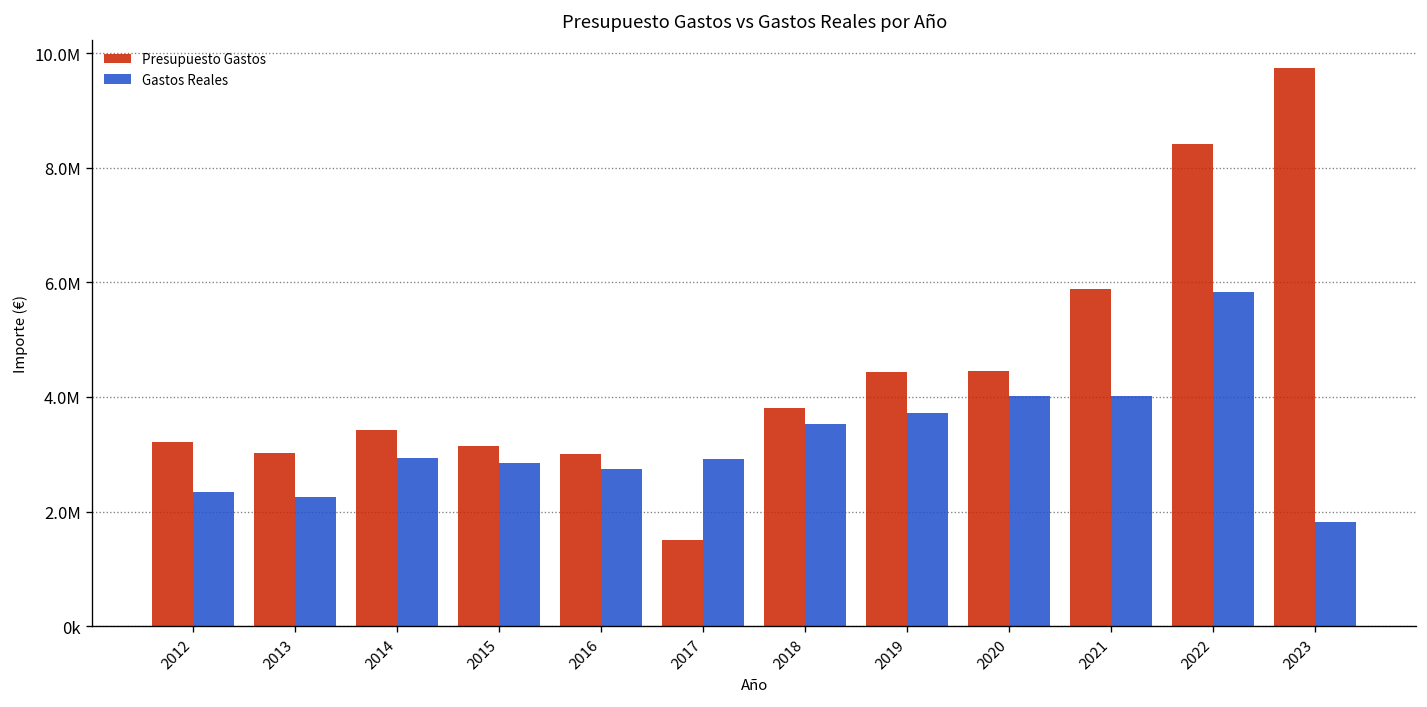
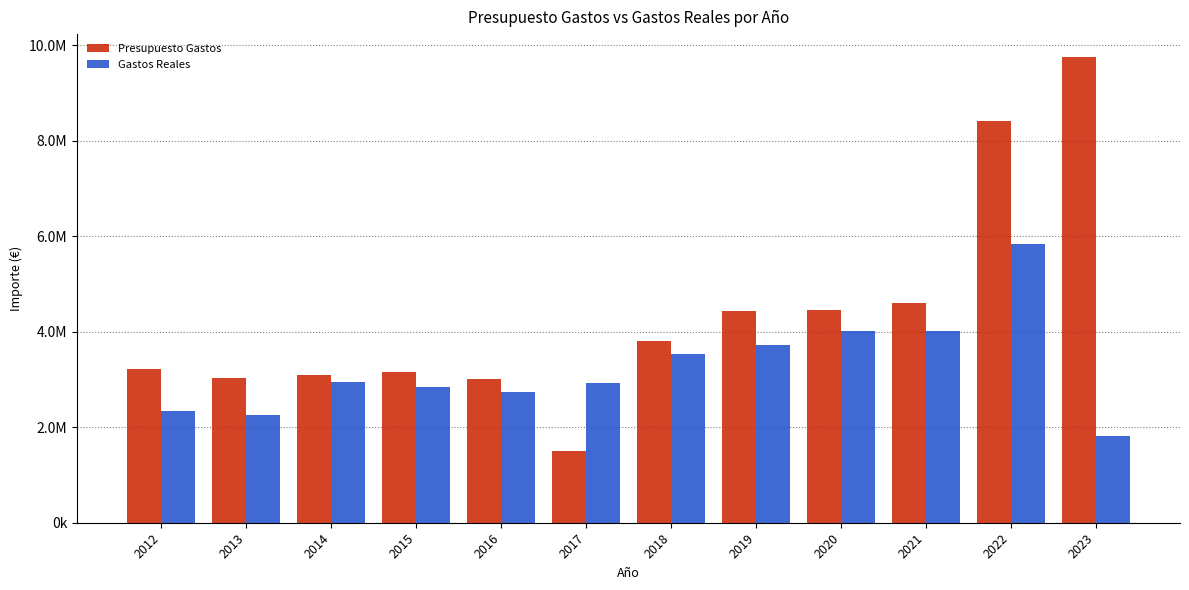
Presupuesto Gastos, 2014: 3400000 -> 3100000
Presupuesto Gastos, 2021: 5900000 -> 4600000
